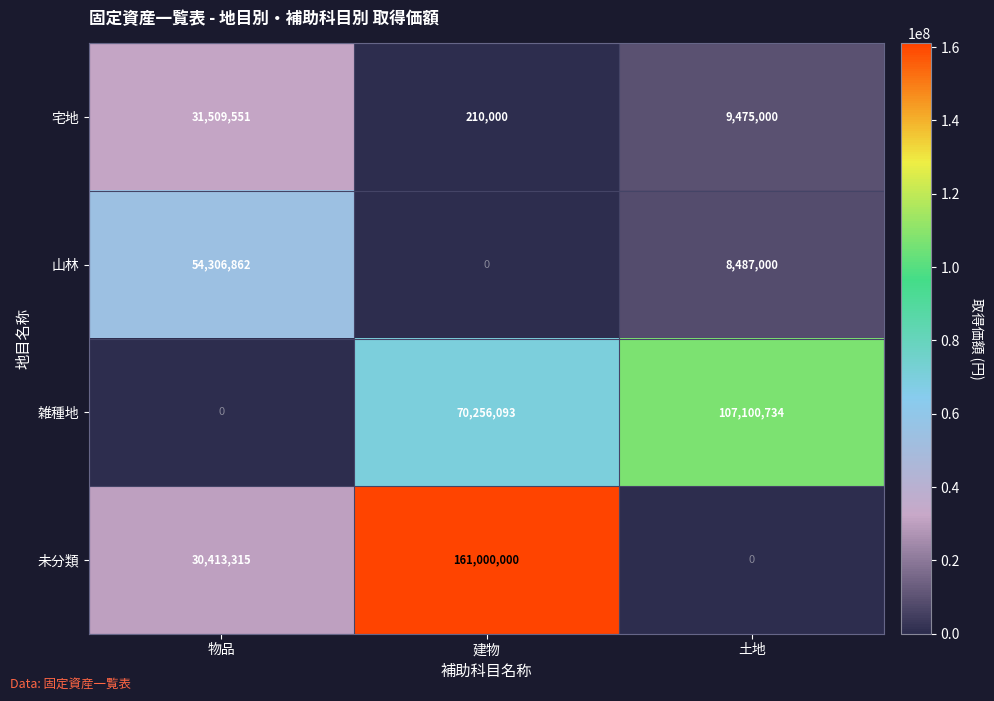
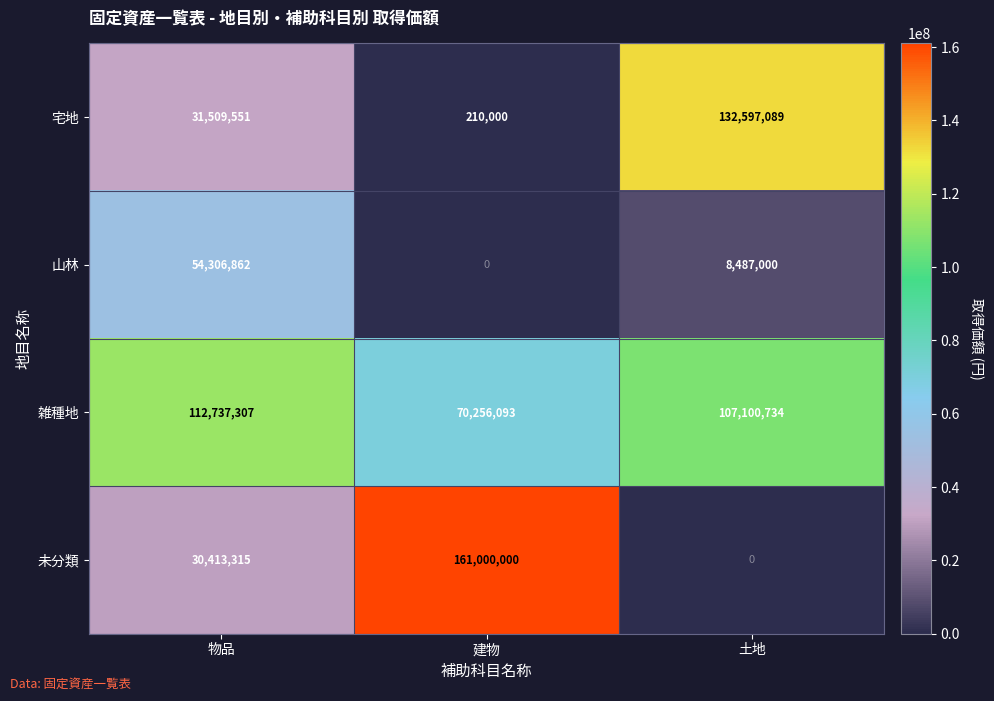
宅地, 土地: 9,475,000 -> 132,597,089
雑種地, 物品: 0 -> 112,737,307
